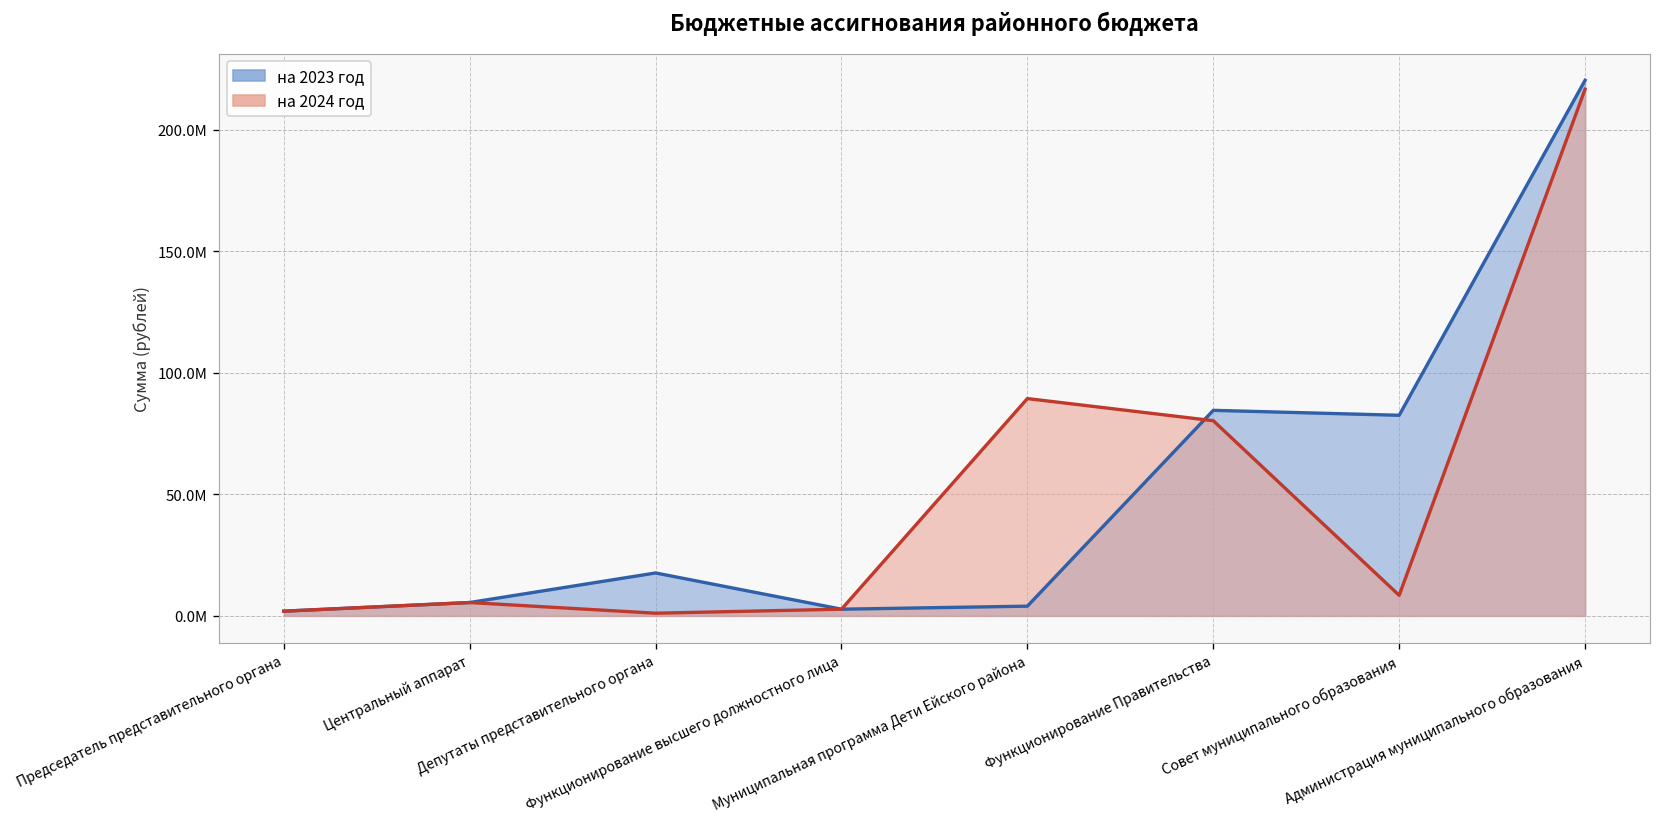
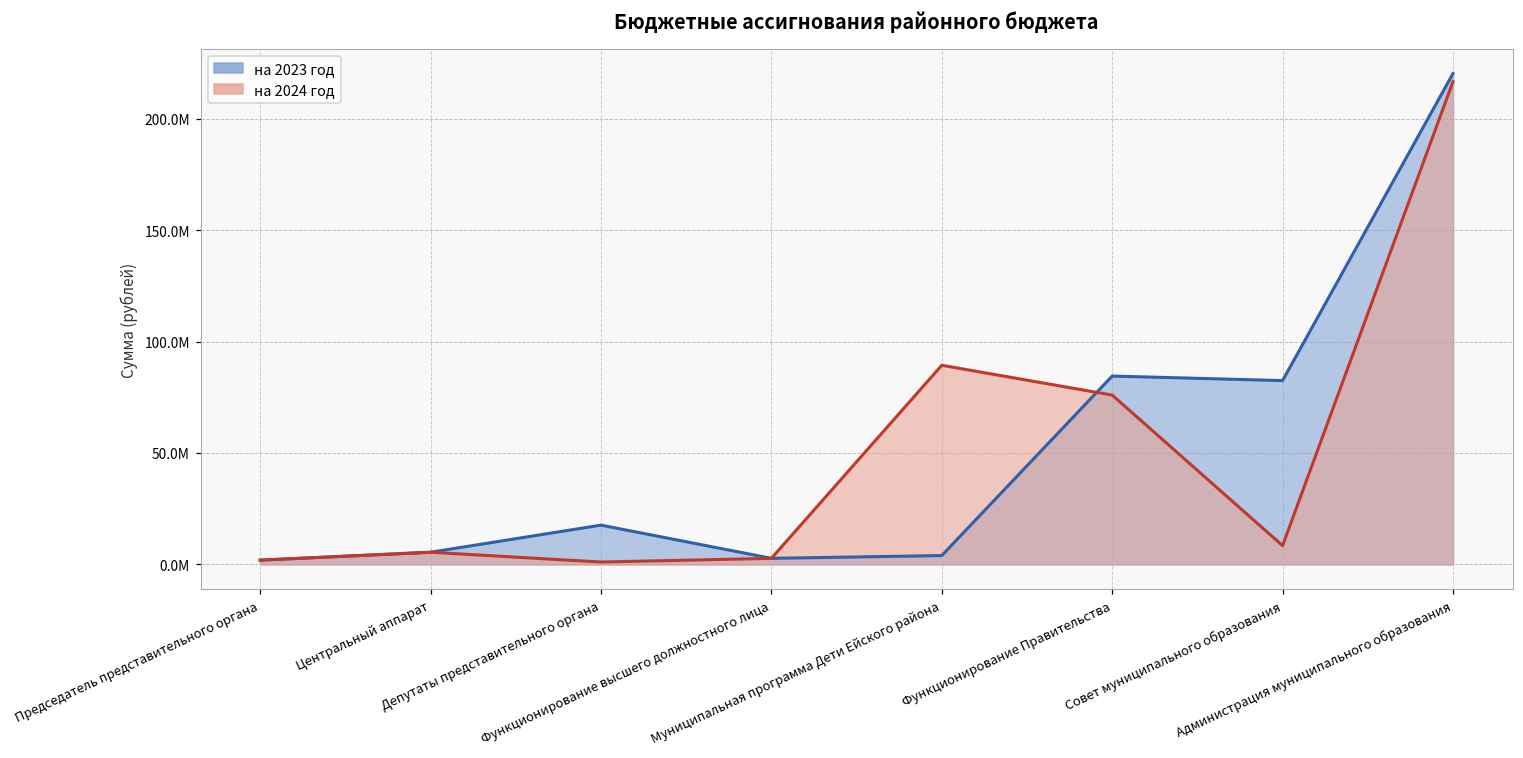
на 2024 год, Функционирование Правительства: 80000000 -> 76000000
